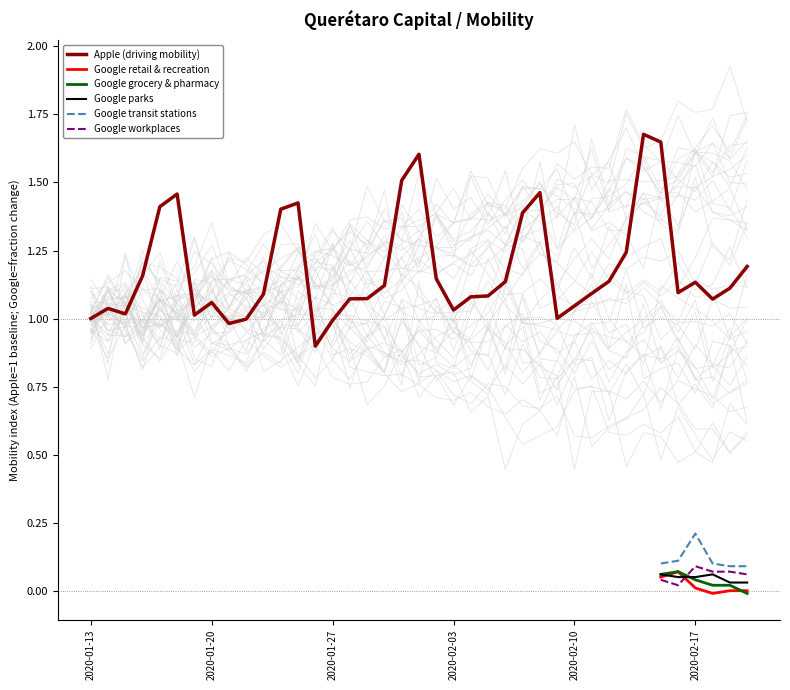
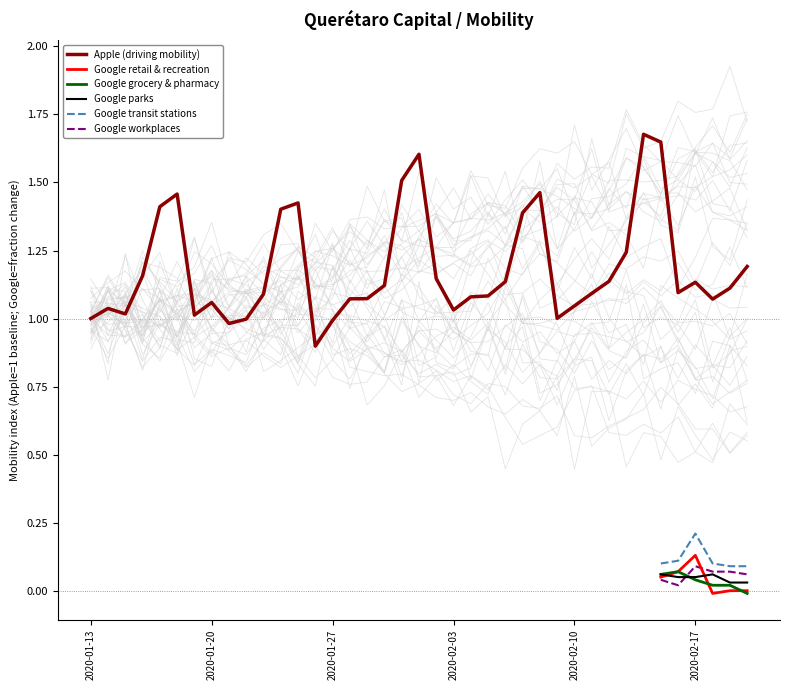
Google retail & recreation, 2020-02-17: 0.01 -> 0.13
